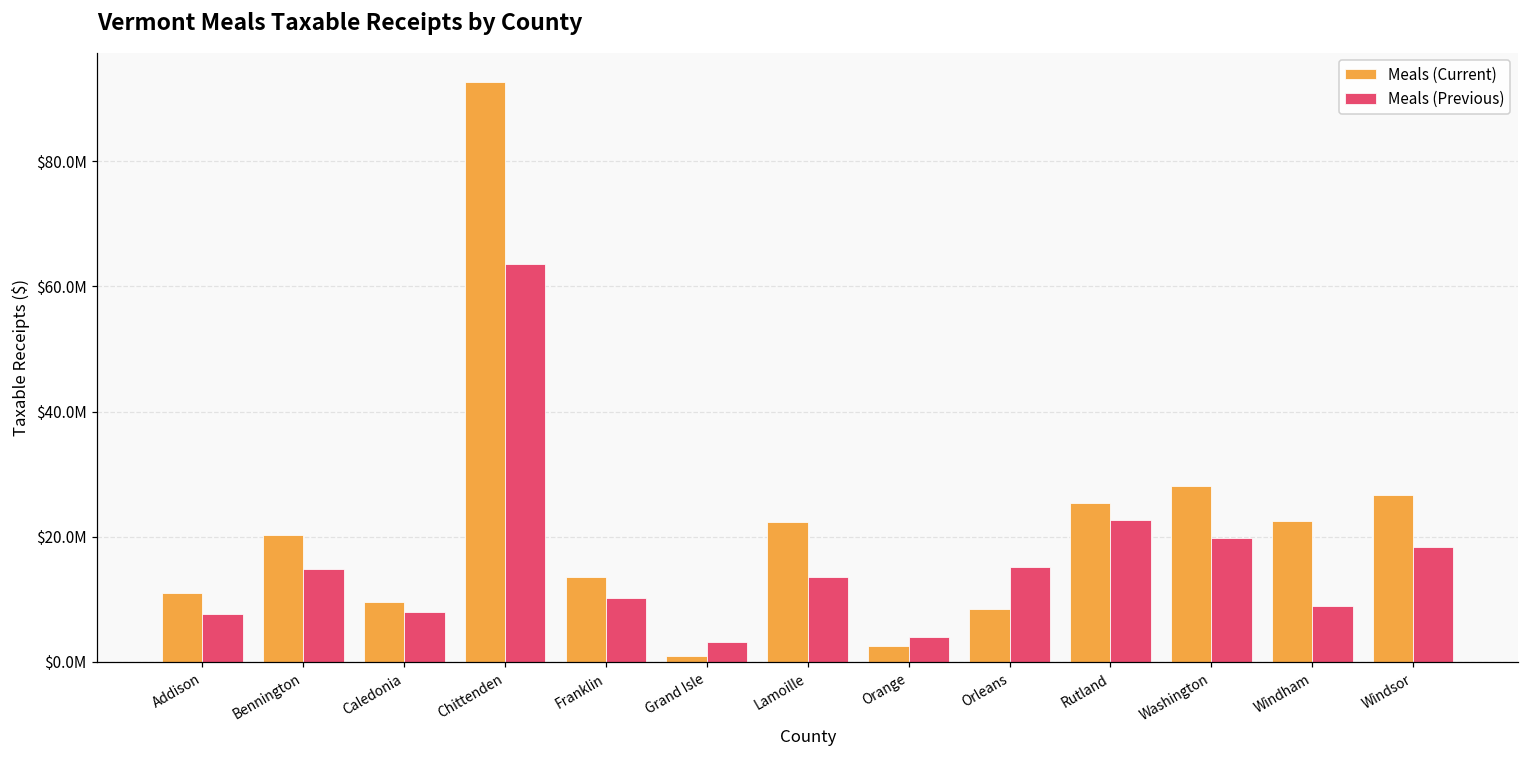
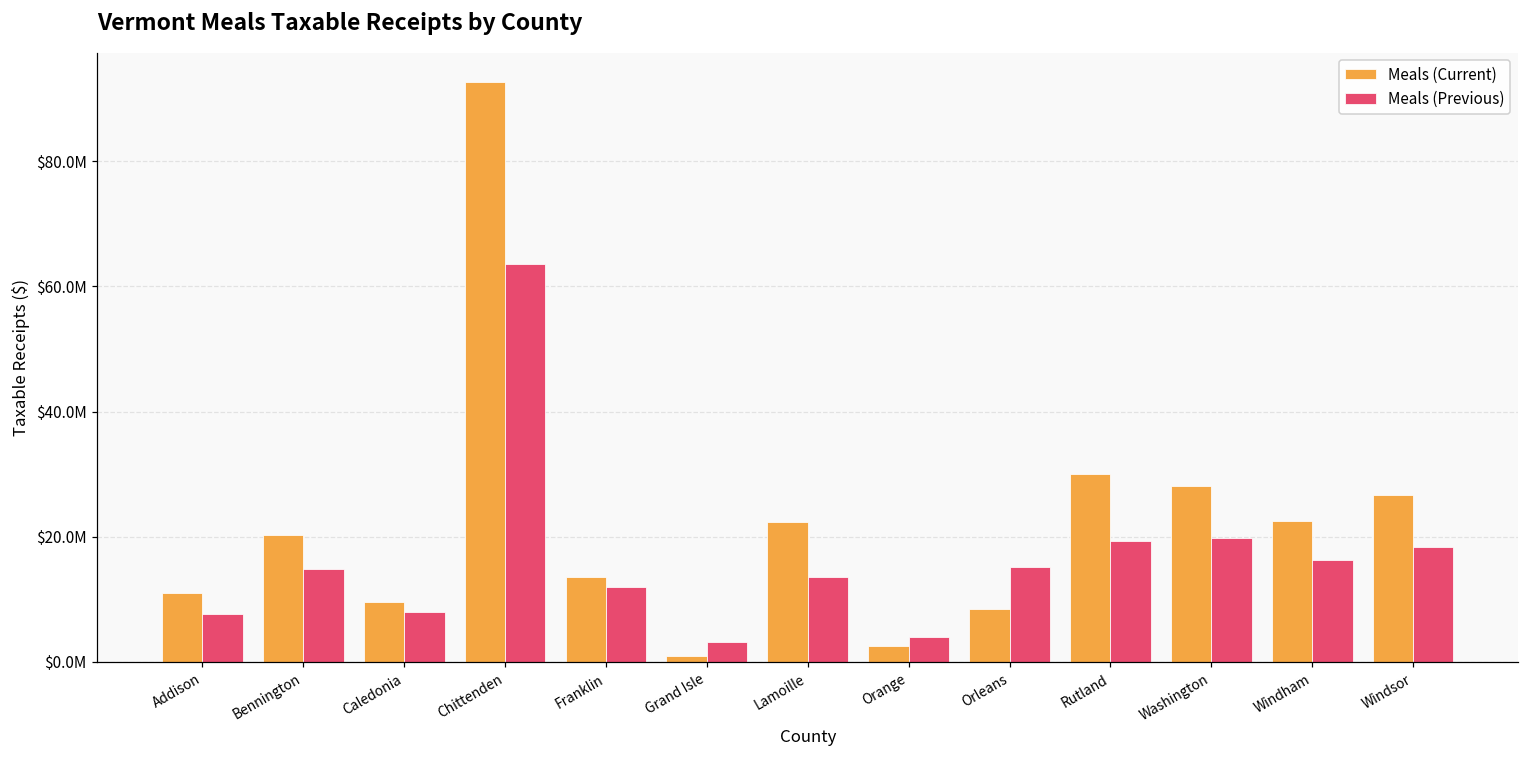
Meals (Previous), Franklin: $10000000 -> $12000000
Meals (Current), Rutland: $25000000 -> $30000000
Meals (Previous), Rutland: $23000000 -> $19000000
Meals (Previous), Windham: $9000000 -> $16000000
